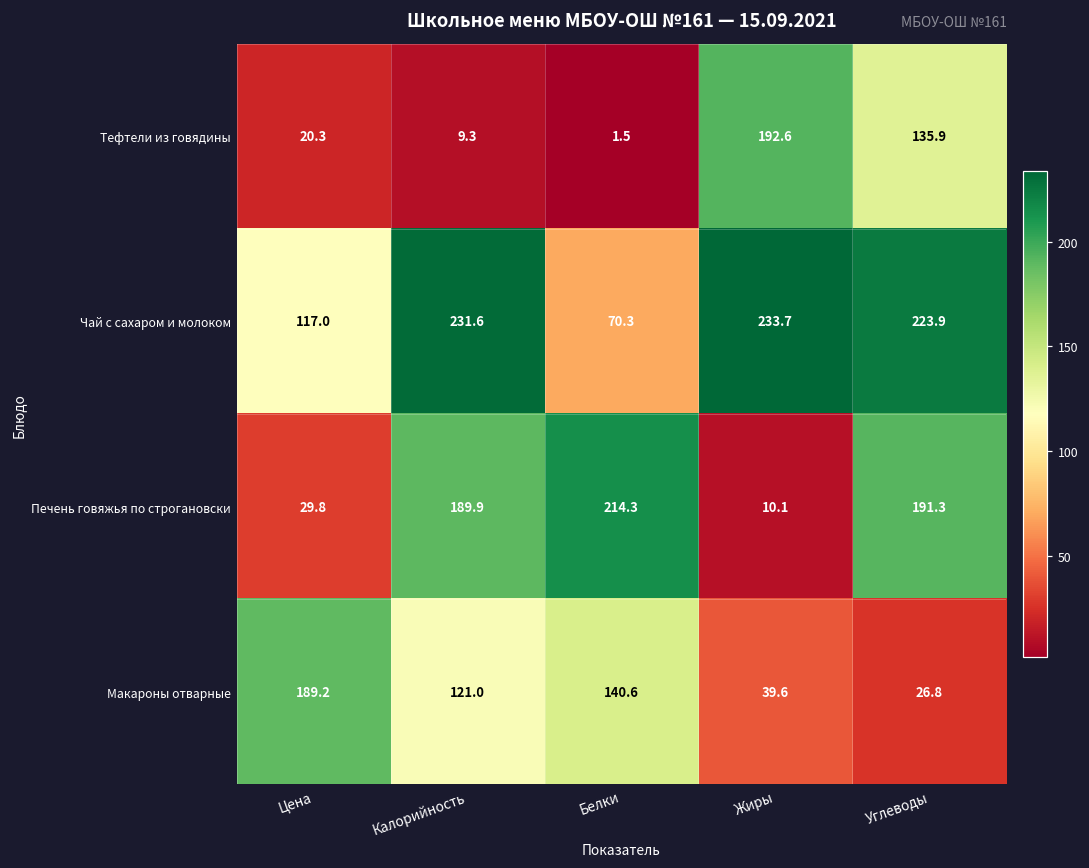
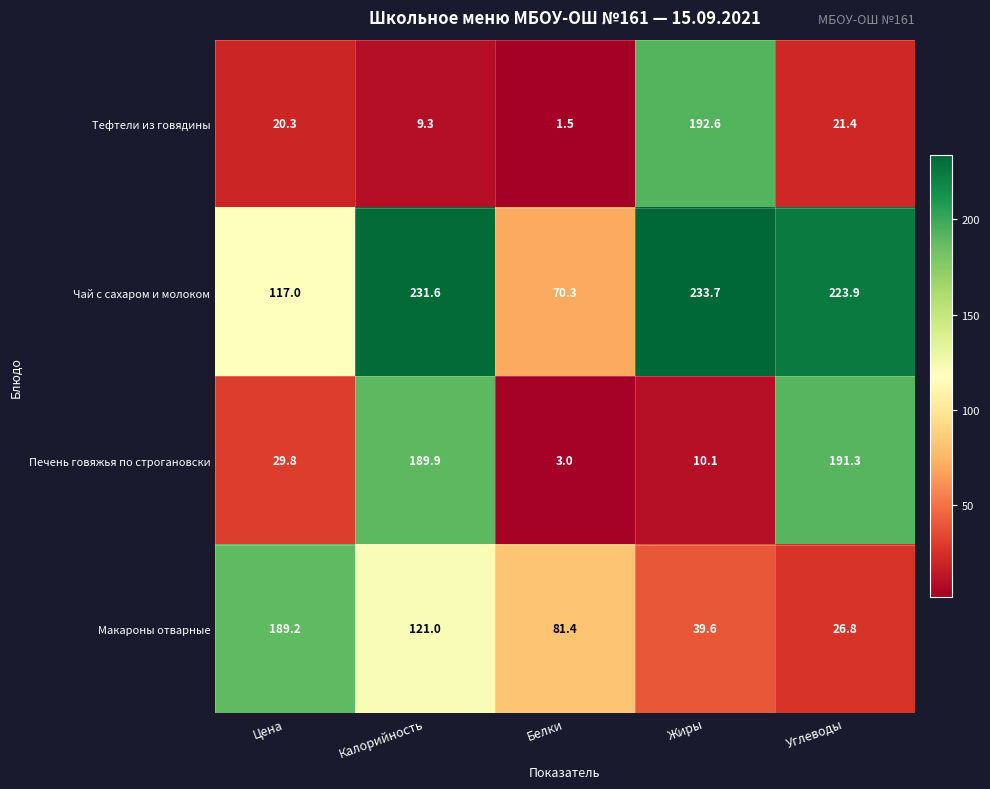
Тефтели из говядины, Углеводы: 135.9 -> 21.4
Печень говяжья по строгановски, Белки: 214.3 -> 3.0
Макароны отварные, Белки: 140.6 -> 81.4
